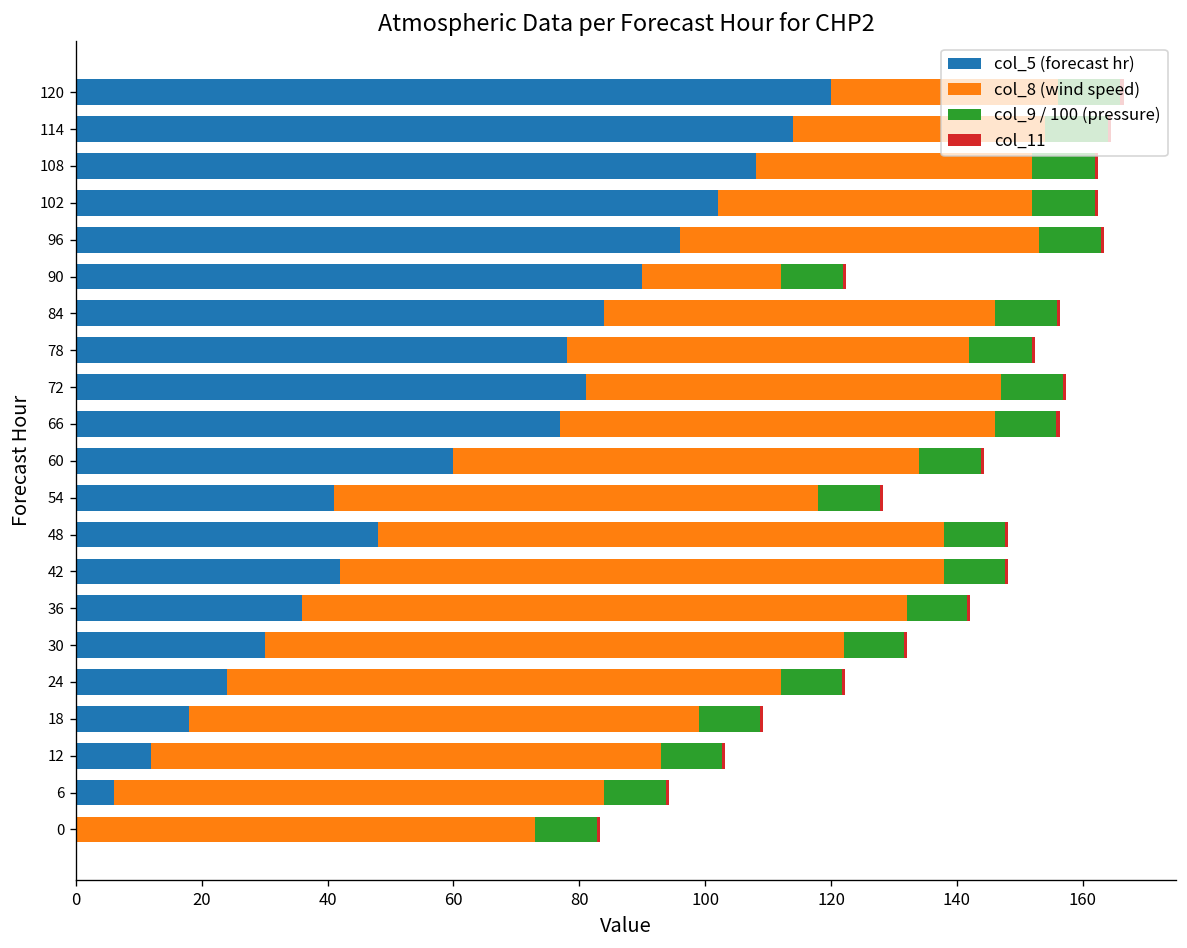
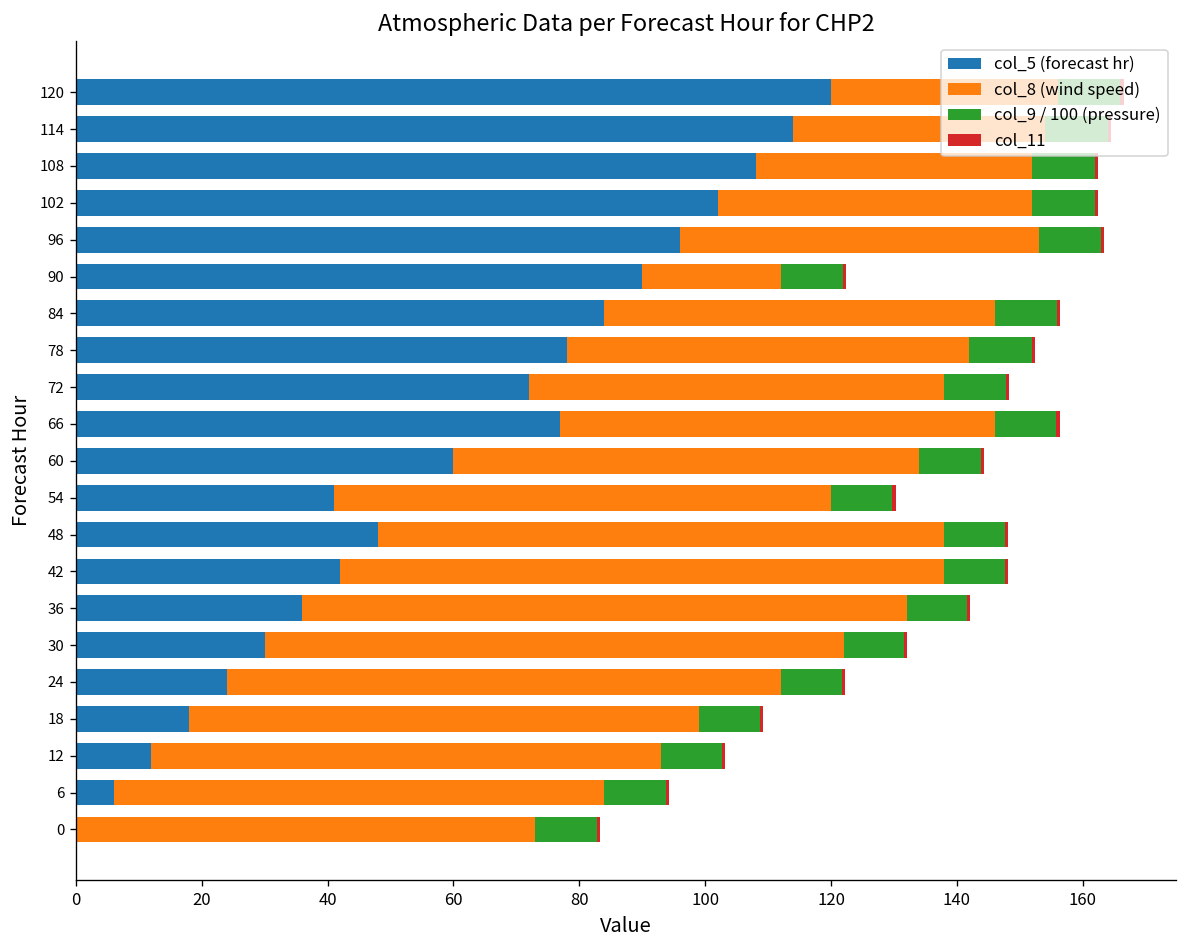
col_5 (forecast hr), 72: 81 -> 72
col_8 (wind speed), 54: 77 -> 79
